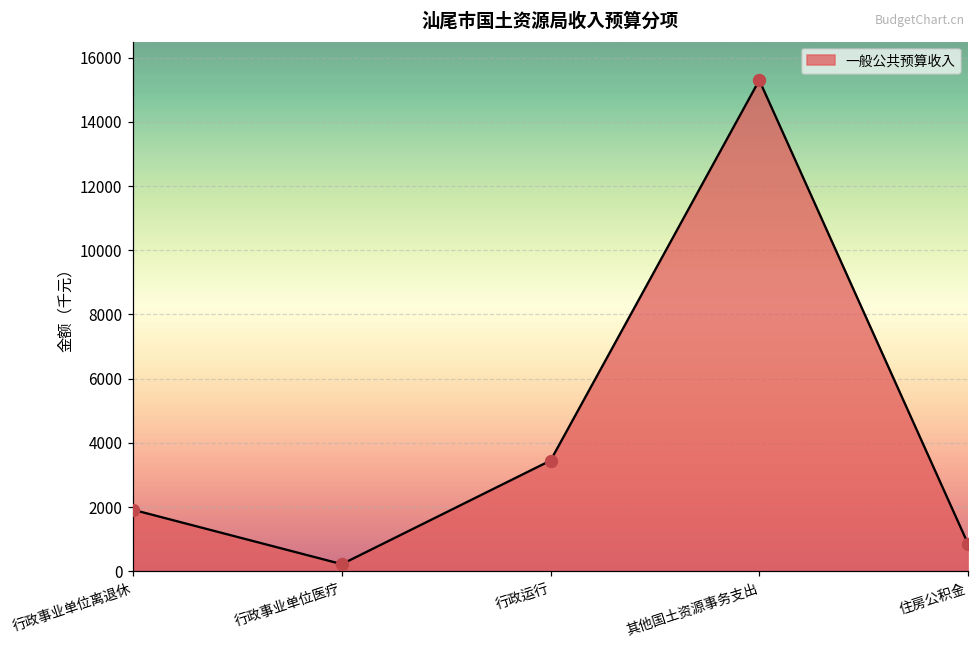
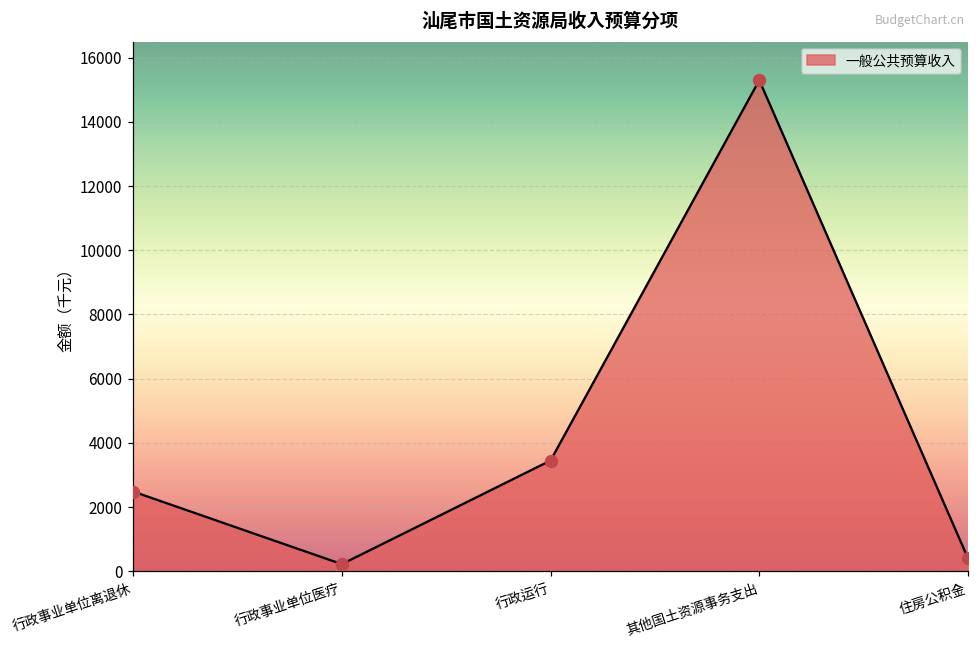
行政事业单位离退休: 1900 -> 2500
住房公积金: 900 -> 400
